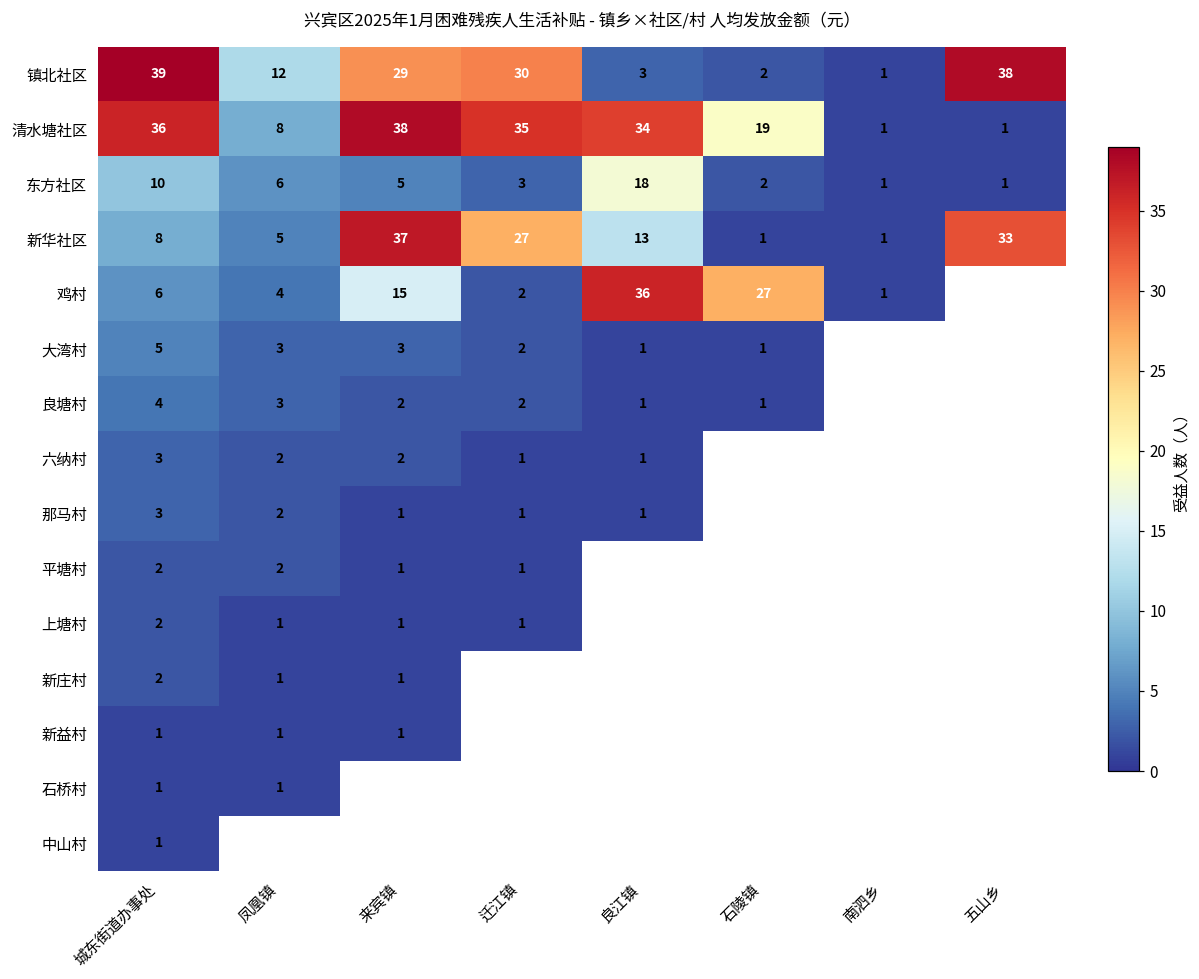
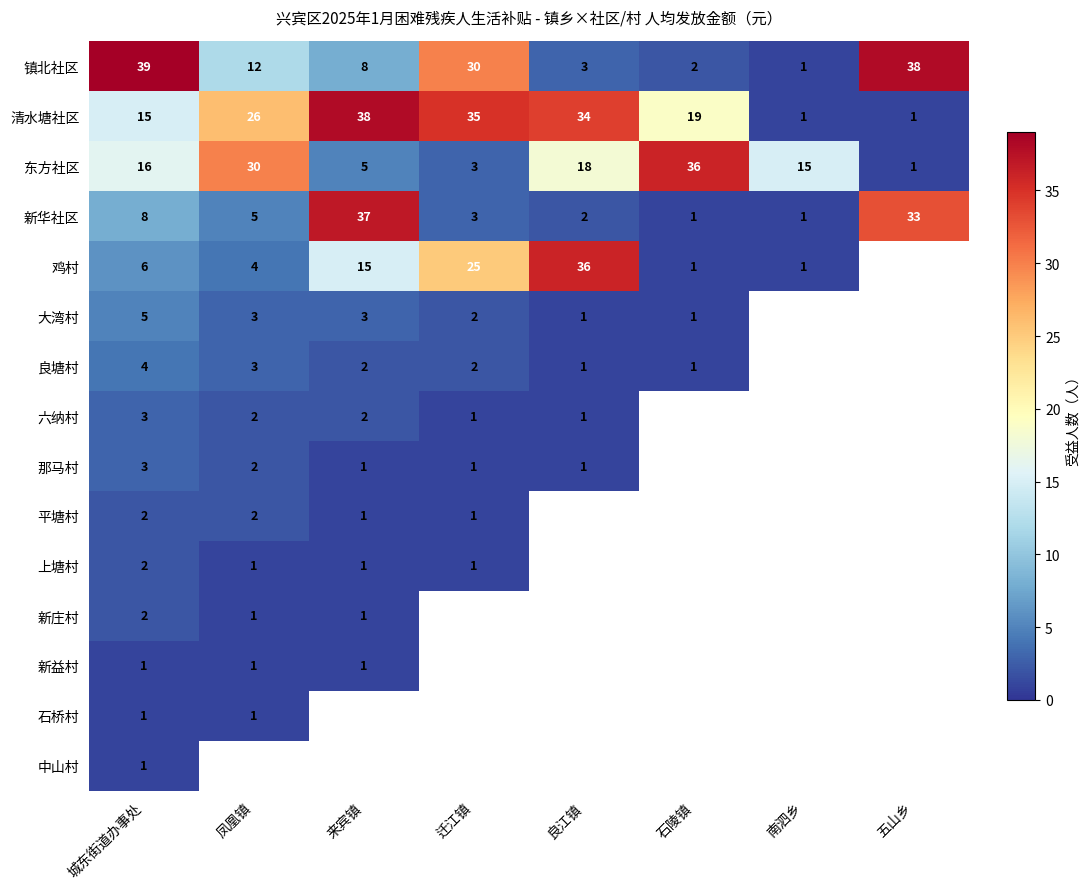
镇北社区, 来宾镇: 29 -> 8
清水塘社区, 城东街道办事处: 36 -> 15
清水塘社区, 凤凰镇: 8 -> 26
东方社区, 城东街道办事处: 10 -> 16
东方社区, 凤凰镇: 6 -> 30
东方社区, 石陵镇: 2 -> 36
东方社区, 南泗乡: 1 -> 15
新华社区, 迁江镇: 27 -> 3
新华社区, 良江镇: 13 -> 2
鸡村, 迁江镇: 2 -> 25
鸡村, 石陵镇: 27 -> 1
